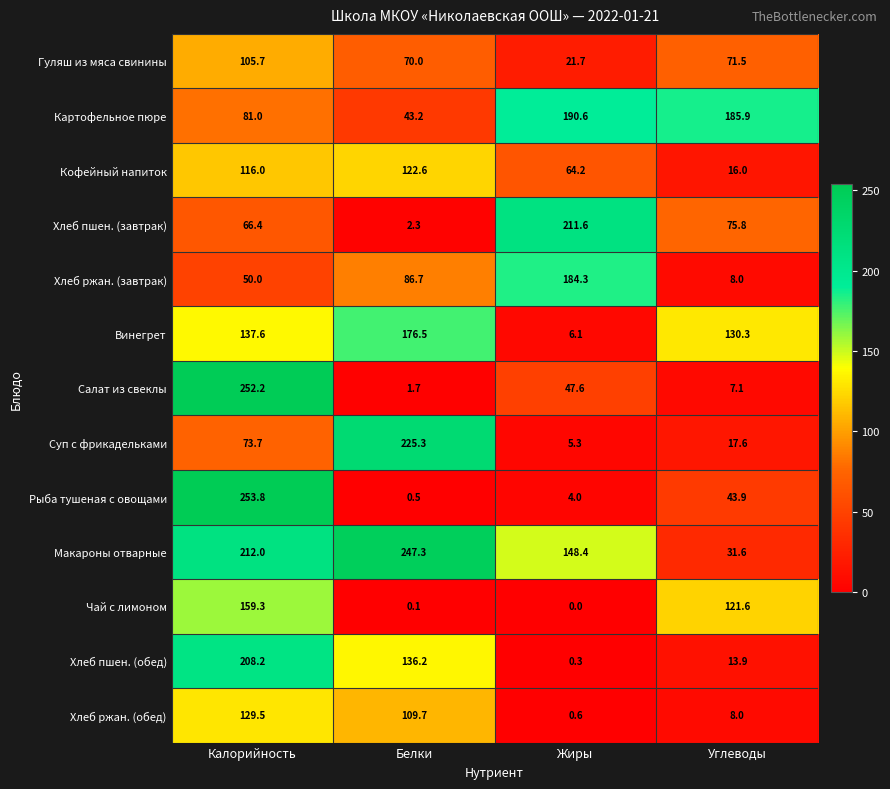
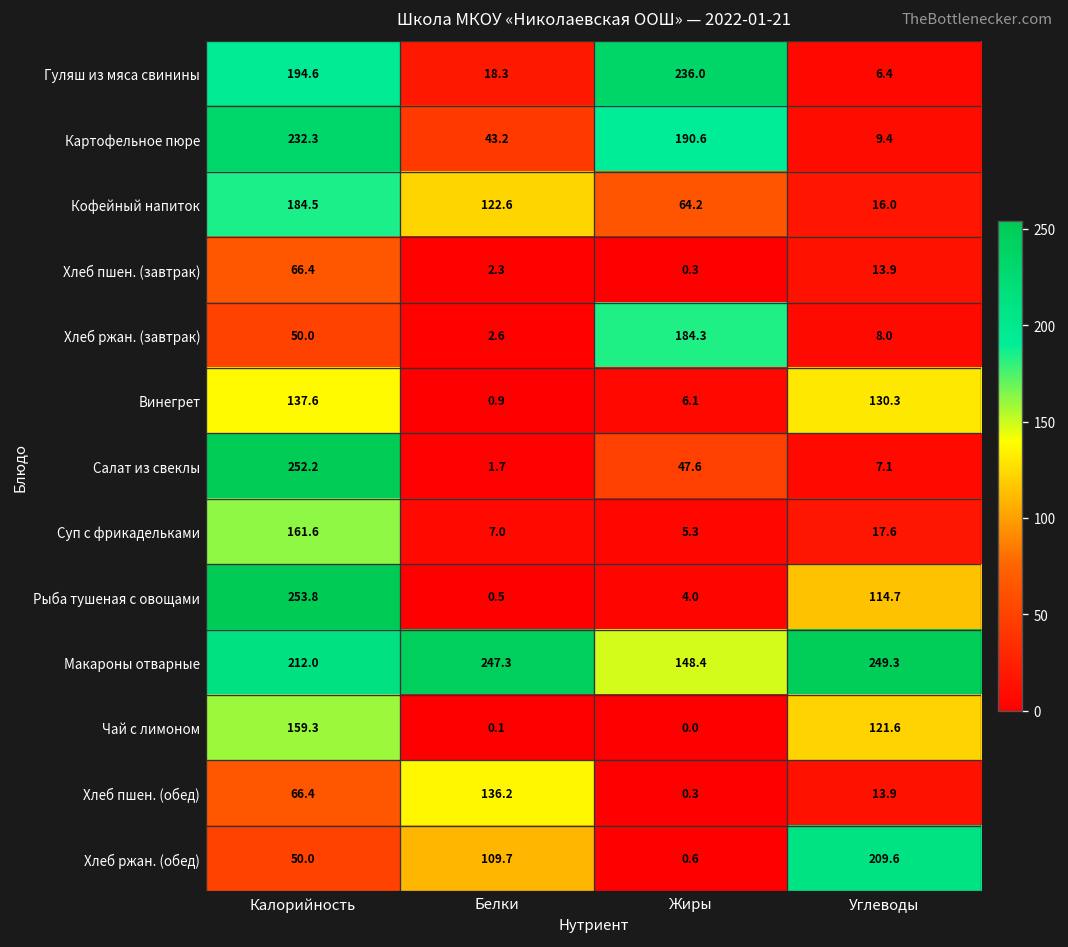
Гуляш из мяса свинины, Калорийность: 105.7 -> 194.6
Гуляш из мяса свинины, Белки: 70.0 -> 18.3
Гуляш из мяса свинины, Жиры: 21.7 -> 236.0
Гуляш из мяса свинины, Углеводы: 71.5 -> 6.4
Картофельное пюре, Калорийность: 81.0 -> 232.3
Картофельное пюре, Углеводы: 185.9 -> 9.4
Кофейный напиток, Калорийность: 116.0 -> 184.5
Хлеб пшен. (завтрак), Жиры: 211.6 -> 0.3
Хлеб пшен. (завтрак), Углеводы: 75.8 -> 13.9
Хлеб ржан. (завтрак), Белки: 86.7 -> 2.6
Винегрет, Белки: 176.5 -> 0.9
Суп с фрикадельками, Калорийность: 73.7 -> 161.6
Суп с фрикадельками, Белки: 225.3 -> 7.0
Рыба тушеная с овощами, Углеводы: 43.9 -> 114.7
Макароны отварные, Углеводы: 31.6 -> 249.3
Хлеб пшен. (обед), Калорийность: 208.2 -> 66.4
Хлеб ржан. (обед), Калорийность: 129.5 -> 50.0
Хлеб ржан. (обед), Углеводы: 8.0 -> 209.6
